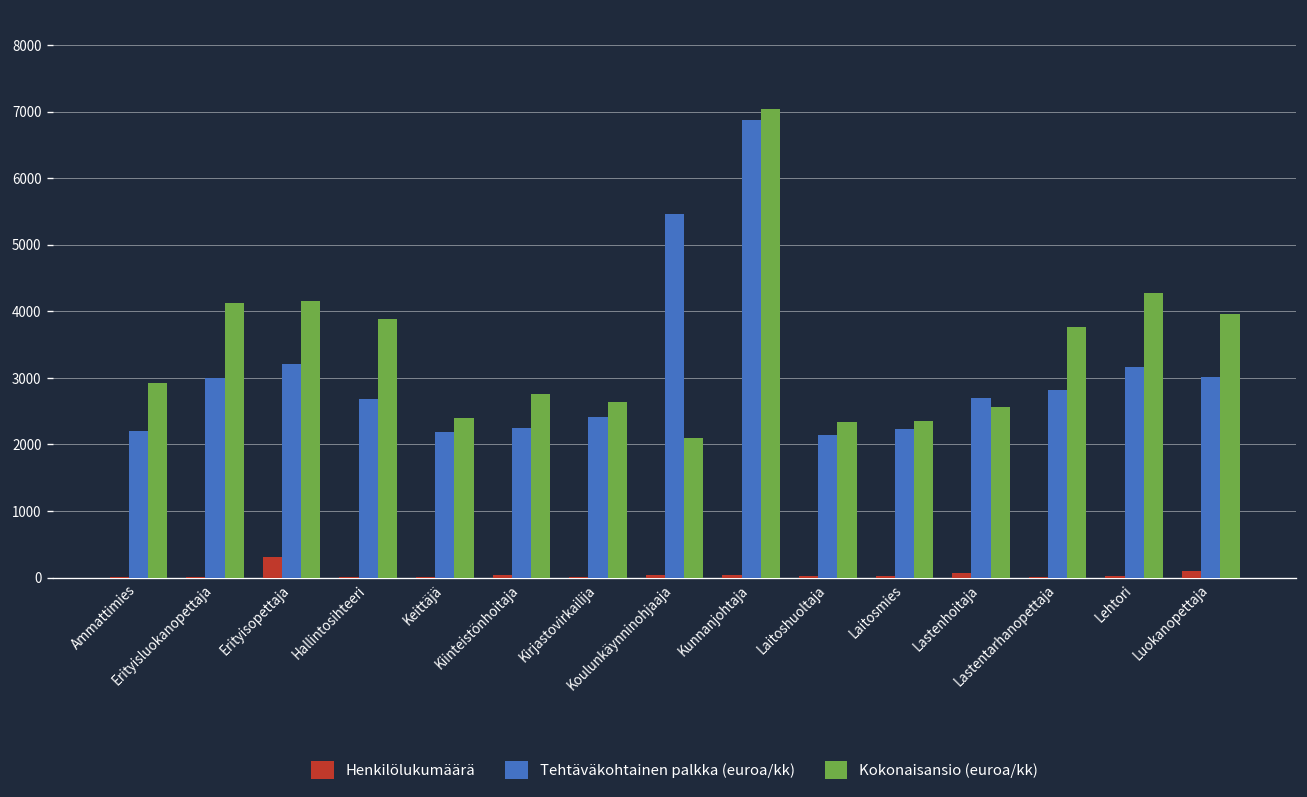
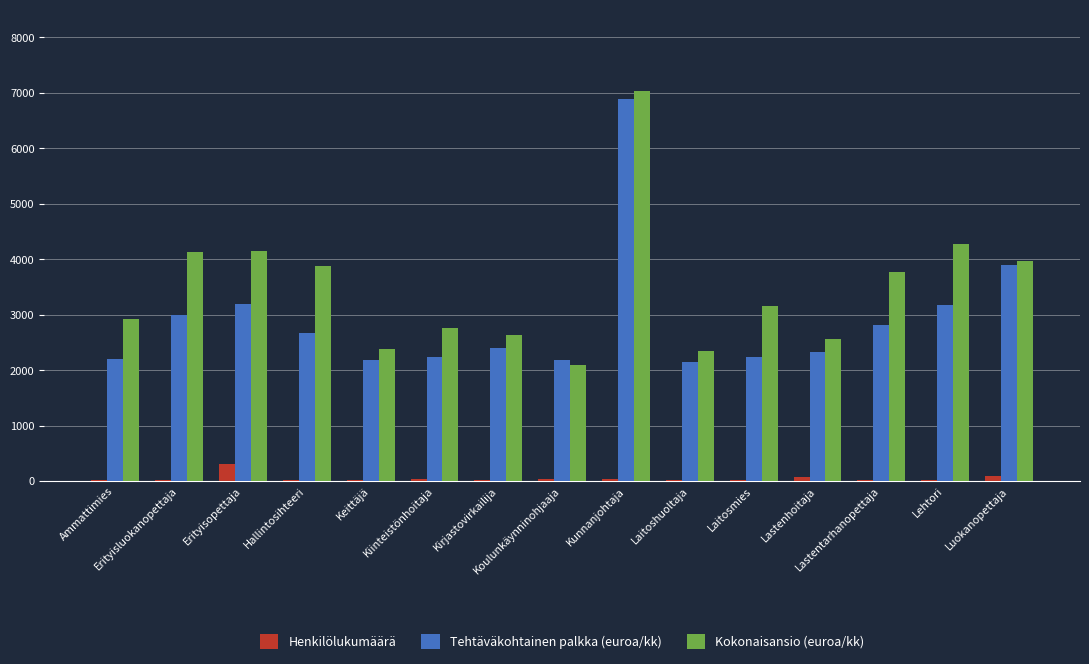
Tehtäväkohtainen palkka (euroa/kk), Koulunkäynninohjaaja: 5500 -> 2200
Kokonaisansio (euroa/kk), Laitosmies: 2400 -> 3200
Tehtäväkohtainen palkka (euroa/kk), Lastenhoitaja: 2700 -> 2300
Tehtäväkohtainen palkka (euroa/kk), Luokanopettaja: 3000 -> 3900
